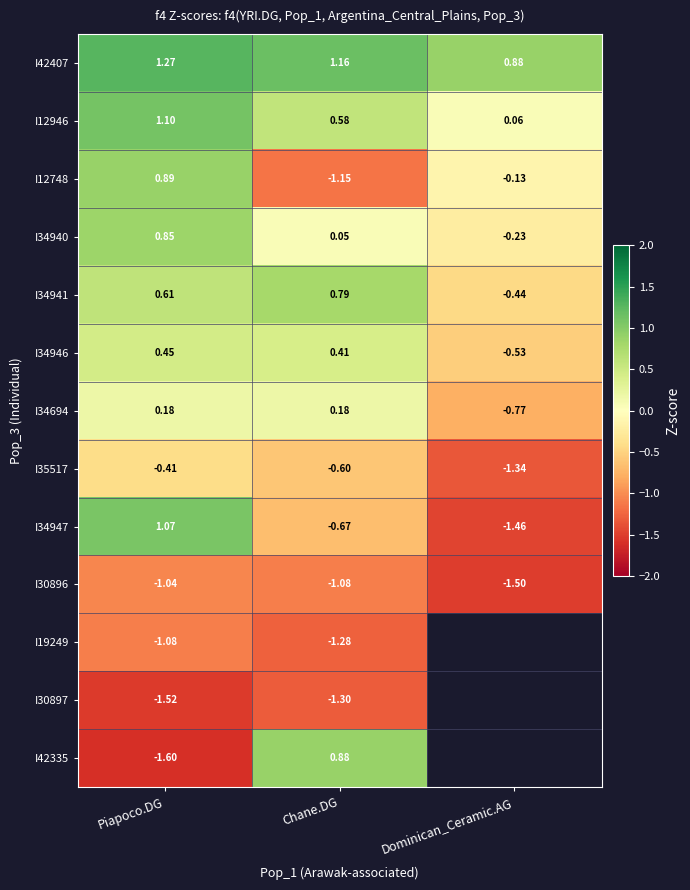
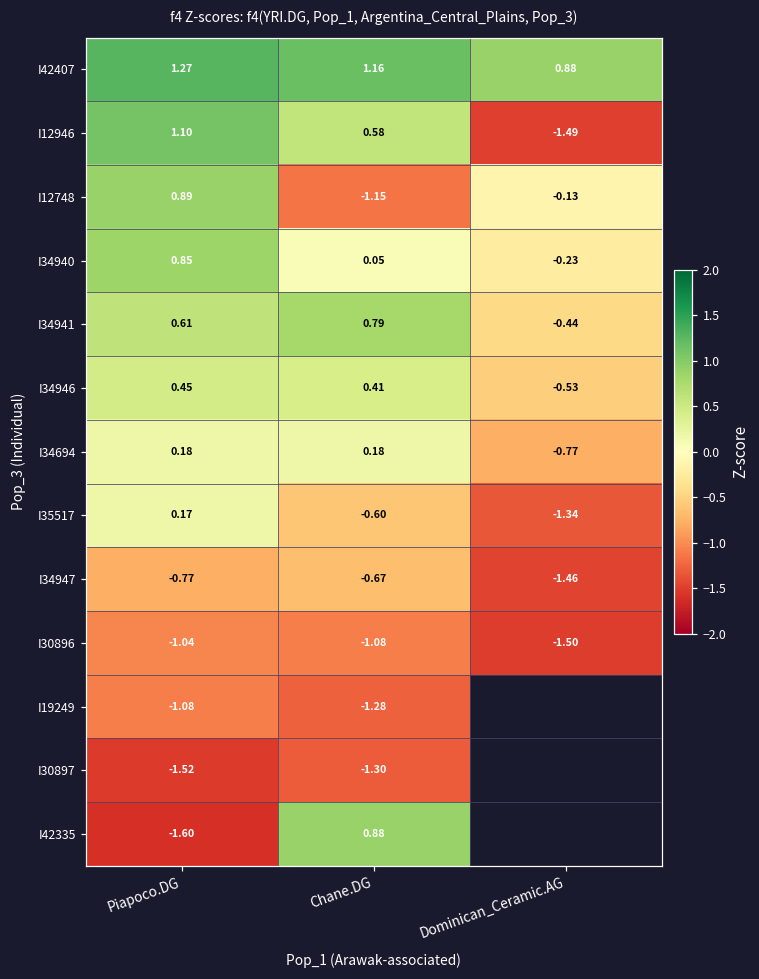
I12946, Dominican_Ceramic.AG: 0.06 -> -1.49
I35517, Piapoco.DG: -0.41 -> 0.17
I34947, Piapoco.DG: 1.07 -> -0.77
